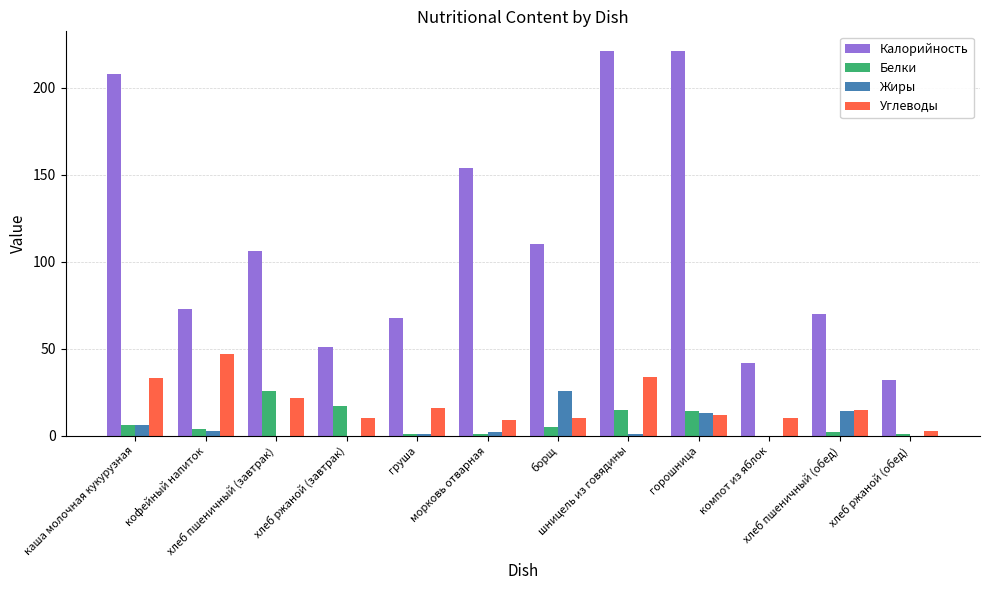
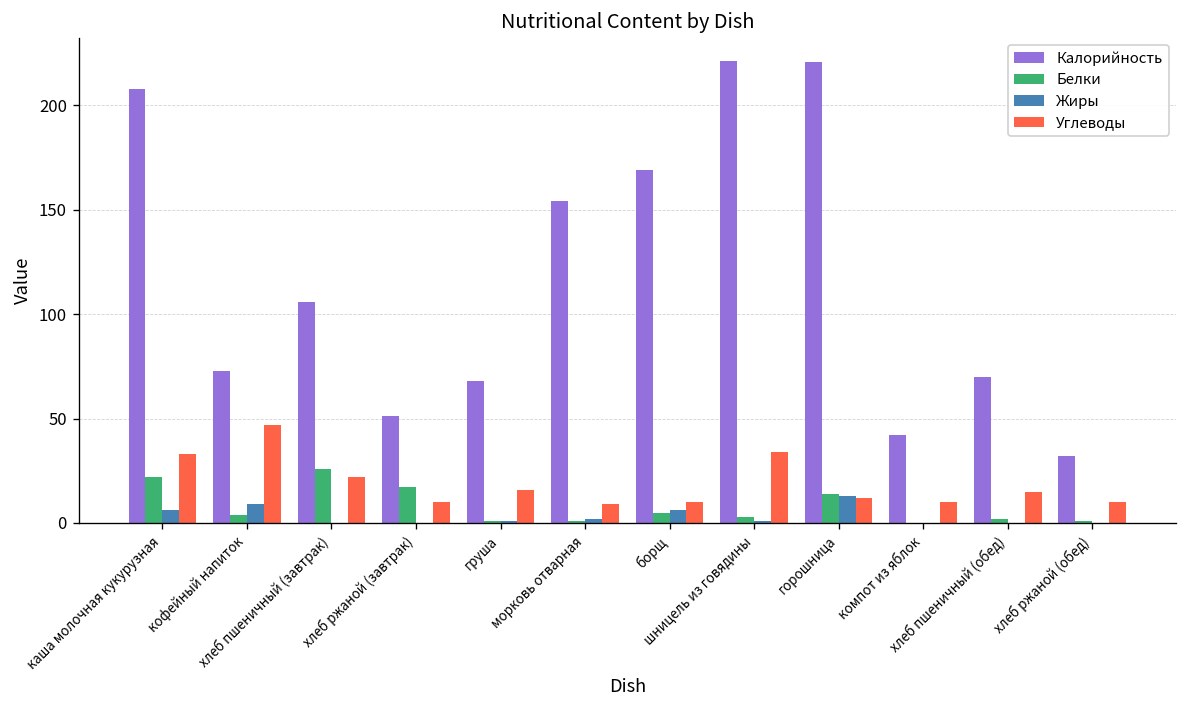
Белки, каша молочная кукурузная: 6 -> 22
Жиры, кофейный напиток: 3 -> 9
Калорийность, борщ: 110 -> 169
Жиры, борщ: 26 -> 6
Белки, шницель из говядины: 15 -> 3
Жиры, хлеб пшеничный (обед): 14 -> 0
Углеводы, хлеб ржаной (обед): 3 -> 10
